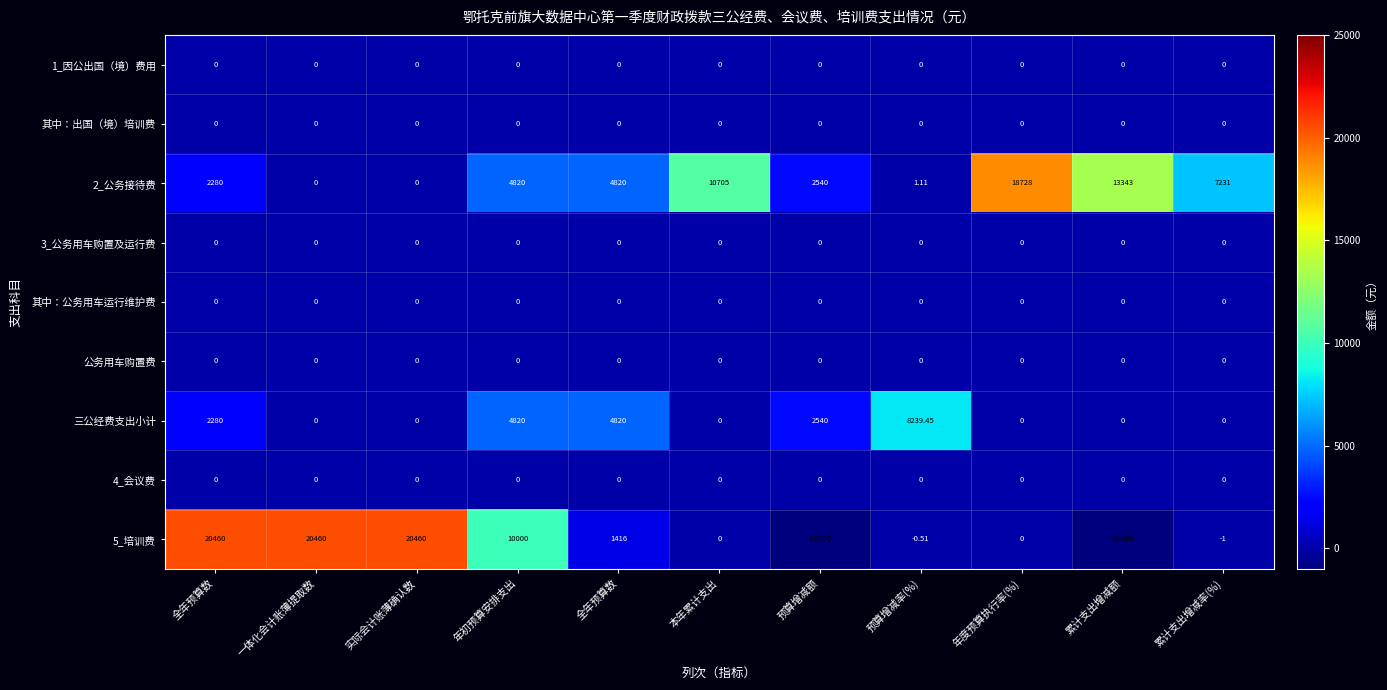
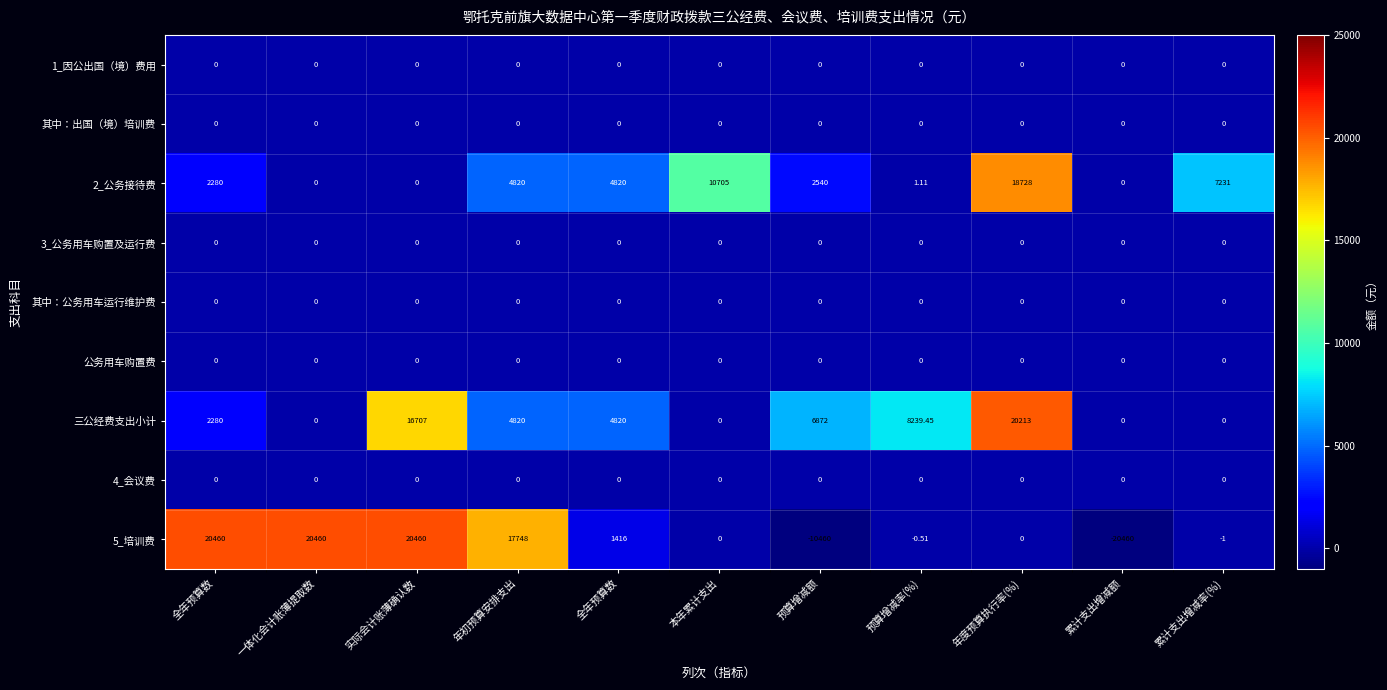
2_公务接待费, 累计支出增减额: 13343 -> 0
三公经费支出小计, 实际会计账薄确认数: 0 -> 16707
三公经费支出小计, 预算增减额: 2540 -> 6872
三公经费支出小计, 年度预算执行率(%): 0 -> 20213
5_培训费, 年初预算安排支出: 10000 -> 17748
